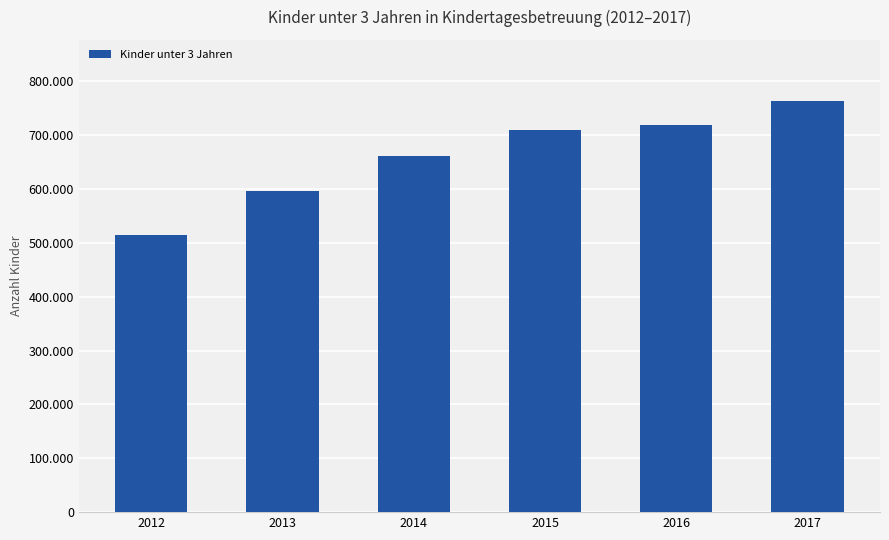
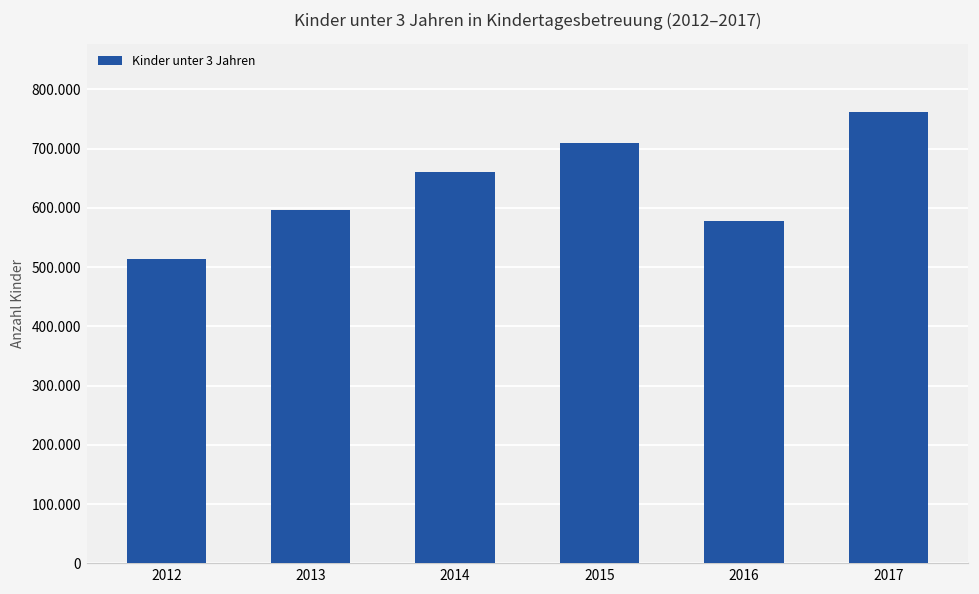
2016: 720 -> 580
